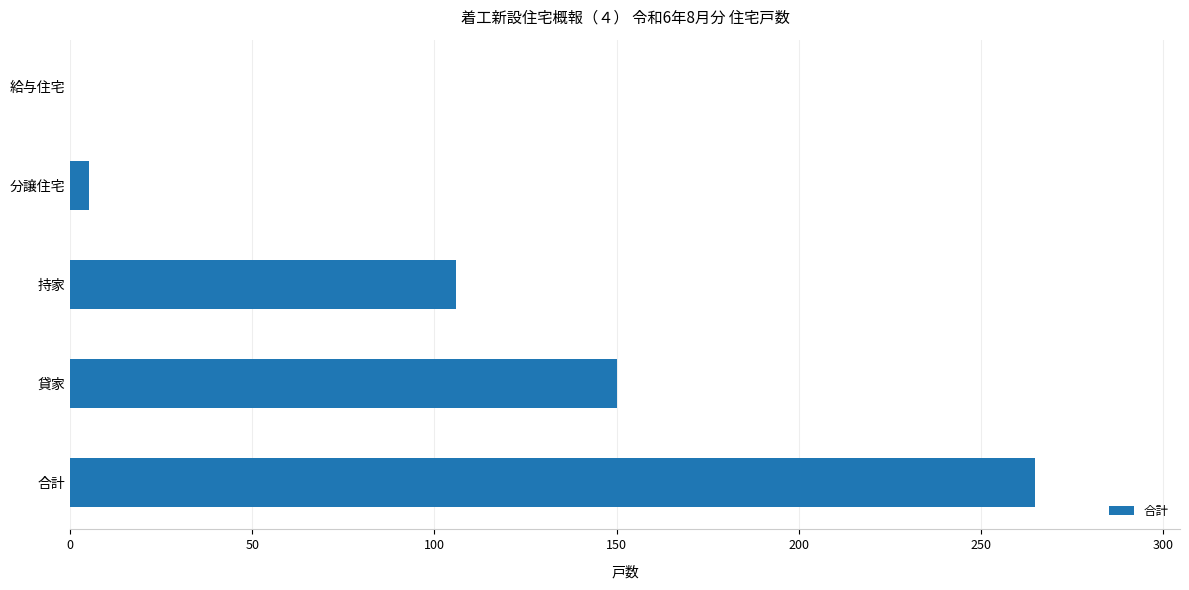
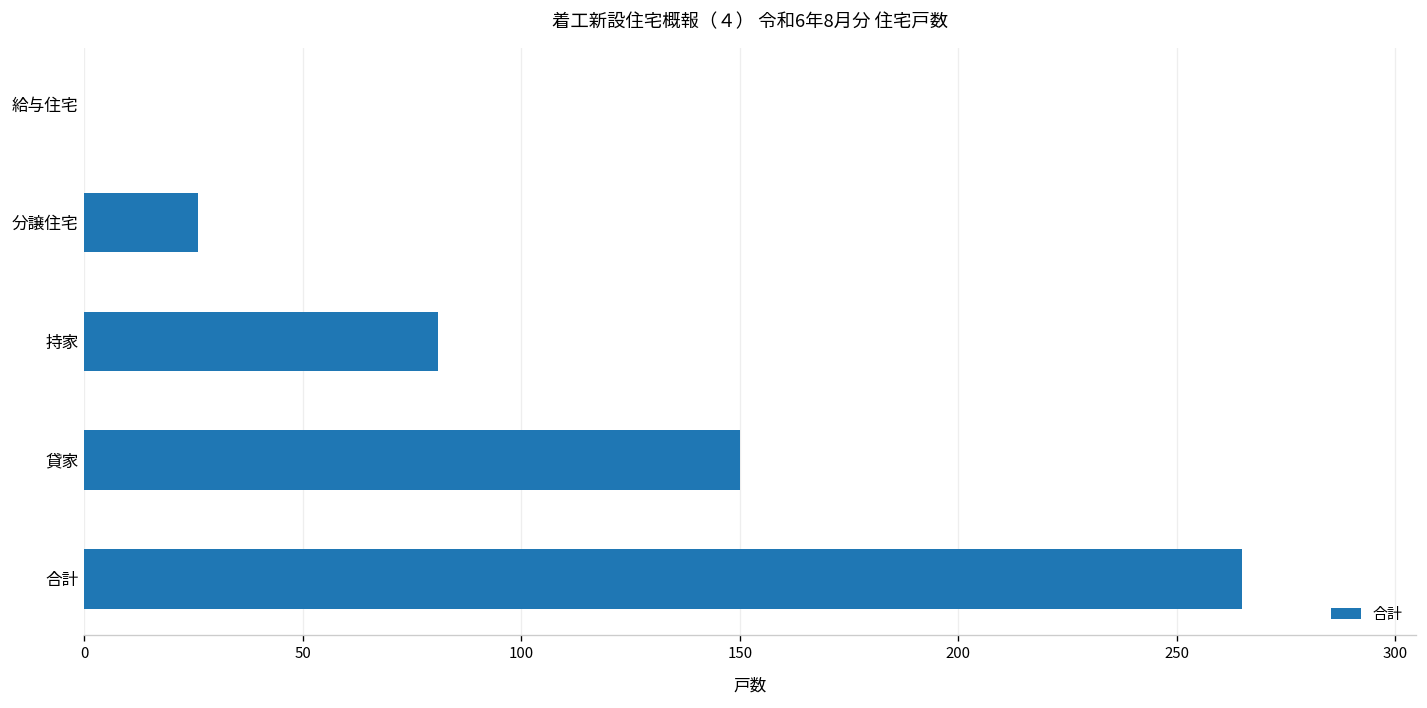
分譲住宅: 5 -> 26
持家: 106 -> 81
